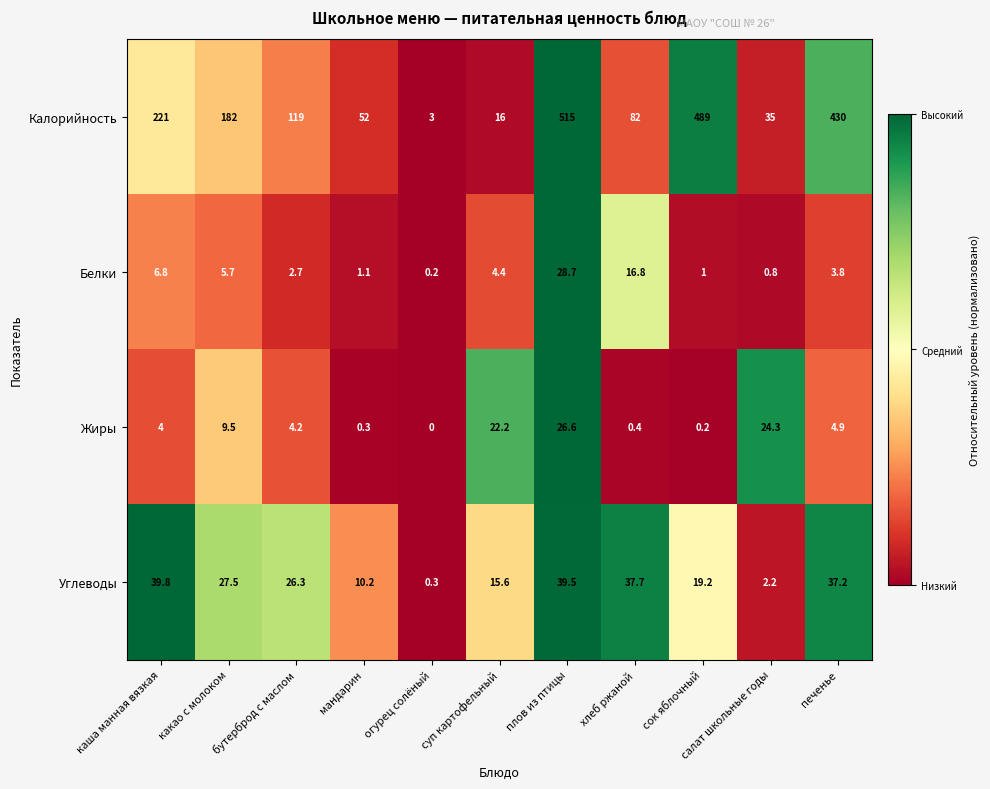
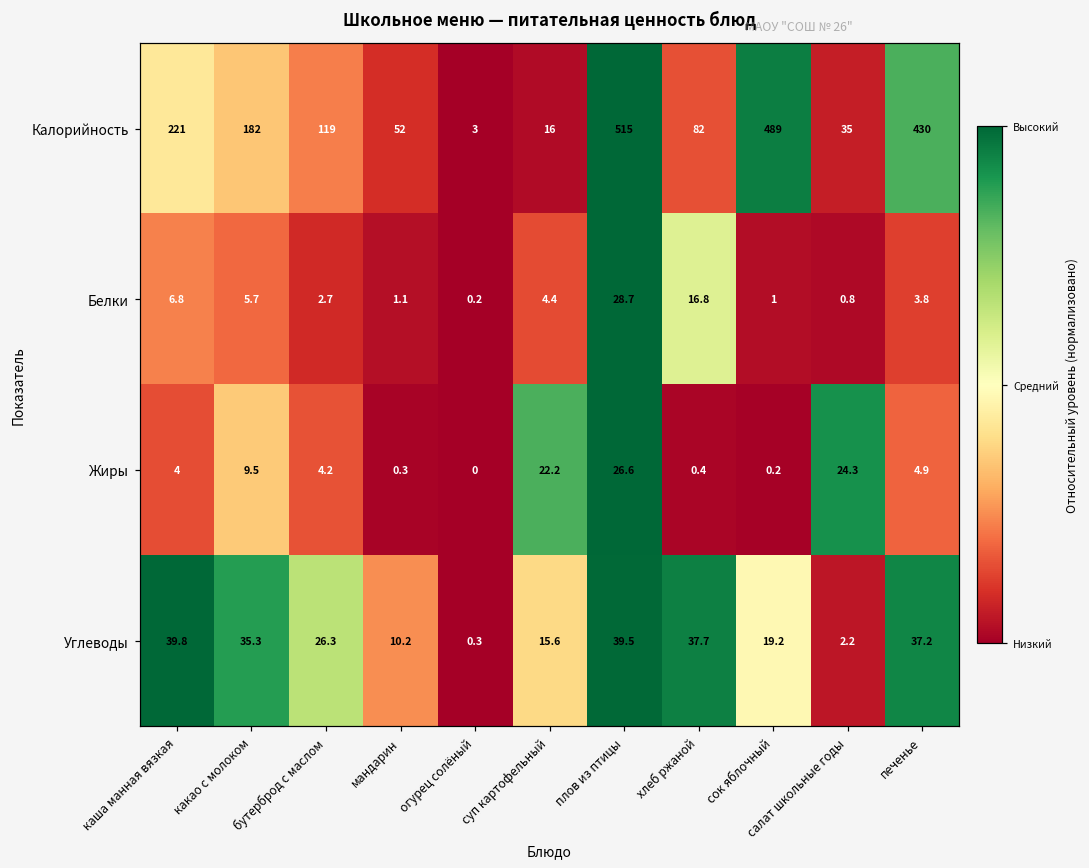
Углеводы, какао с молоком: 27.5 -> 35.3
